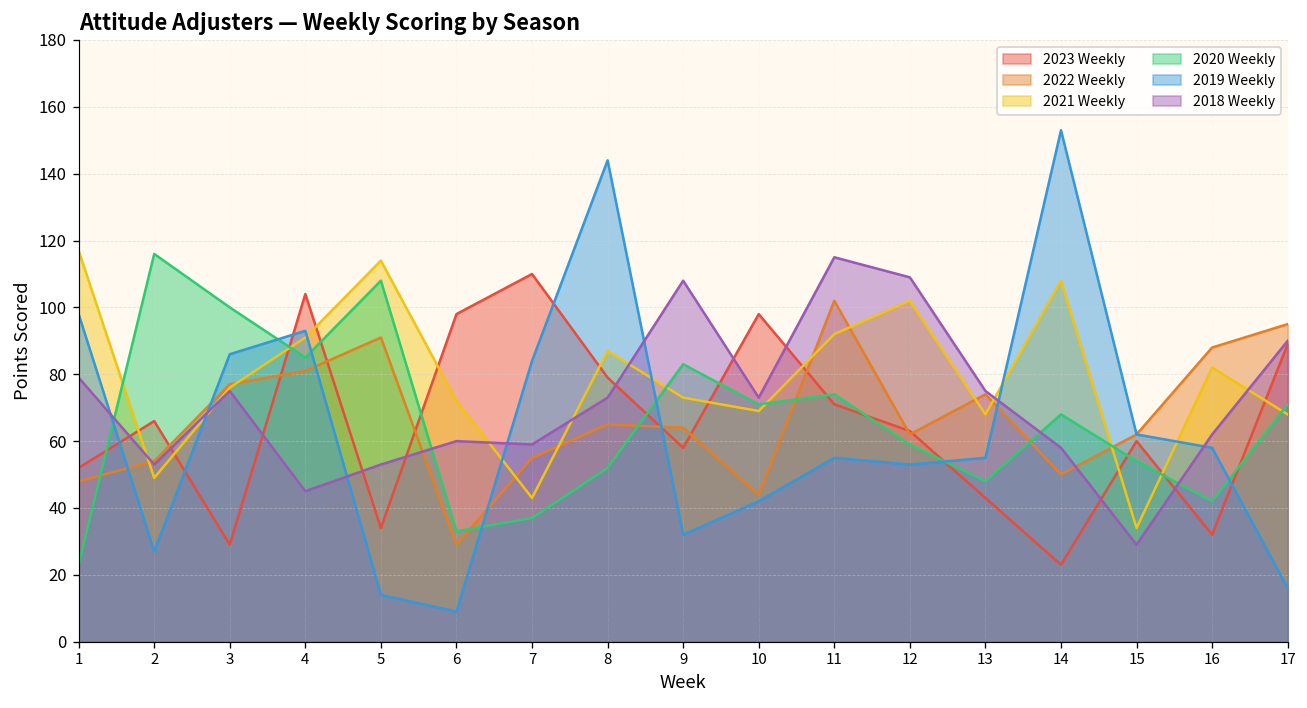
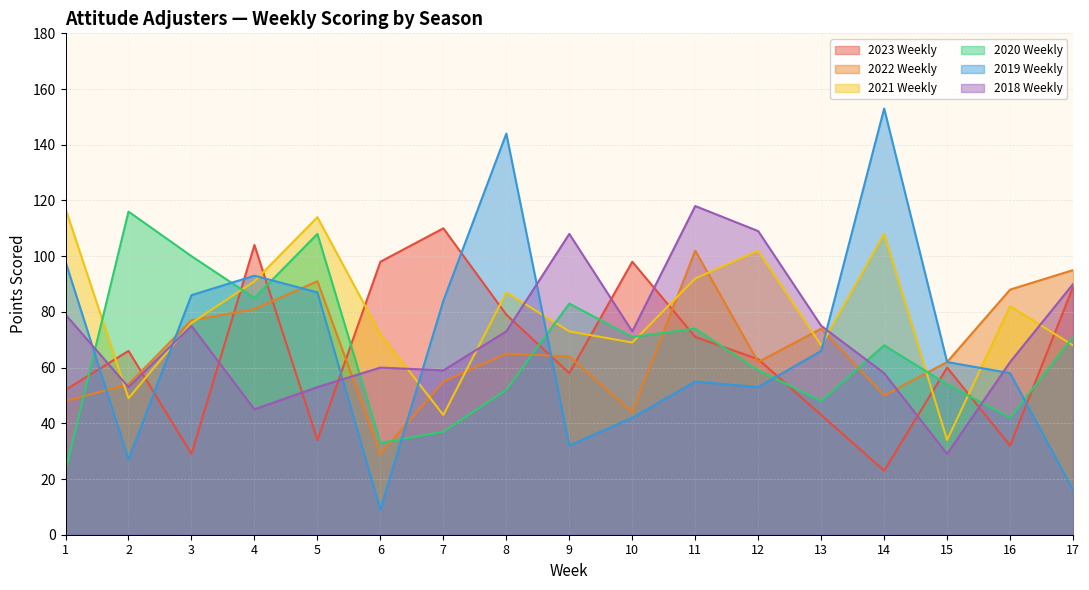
2019 Weekly, 5: 14 -> 87
2018 Weekly, 11: 115 -> 118
2019 Weekly, 13: 55 -> 66
